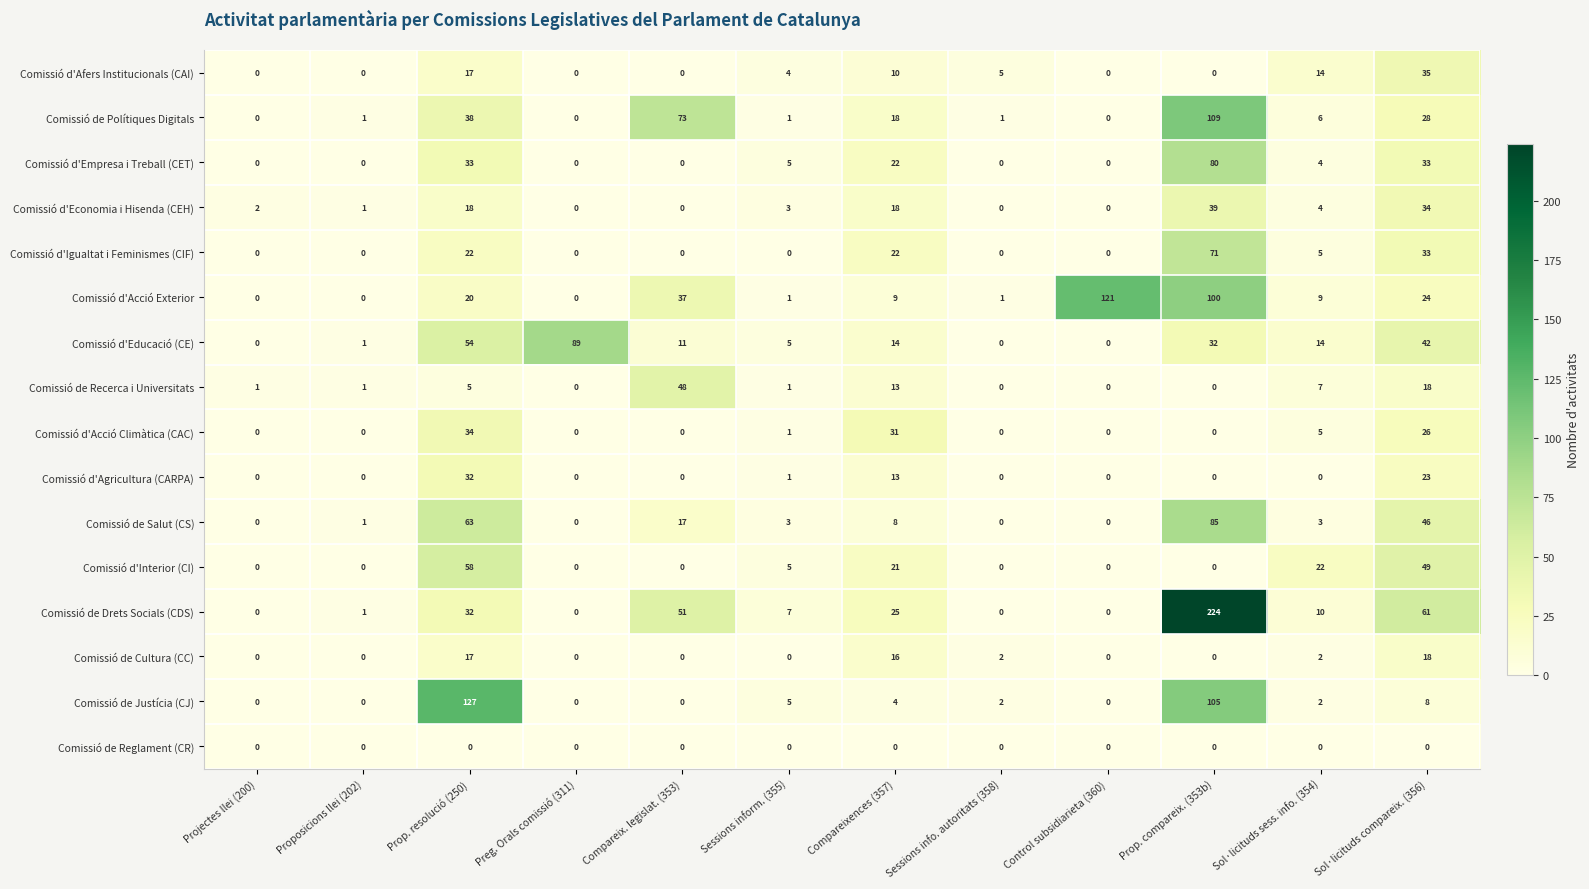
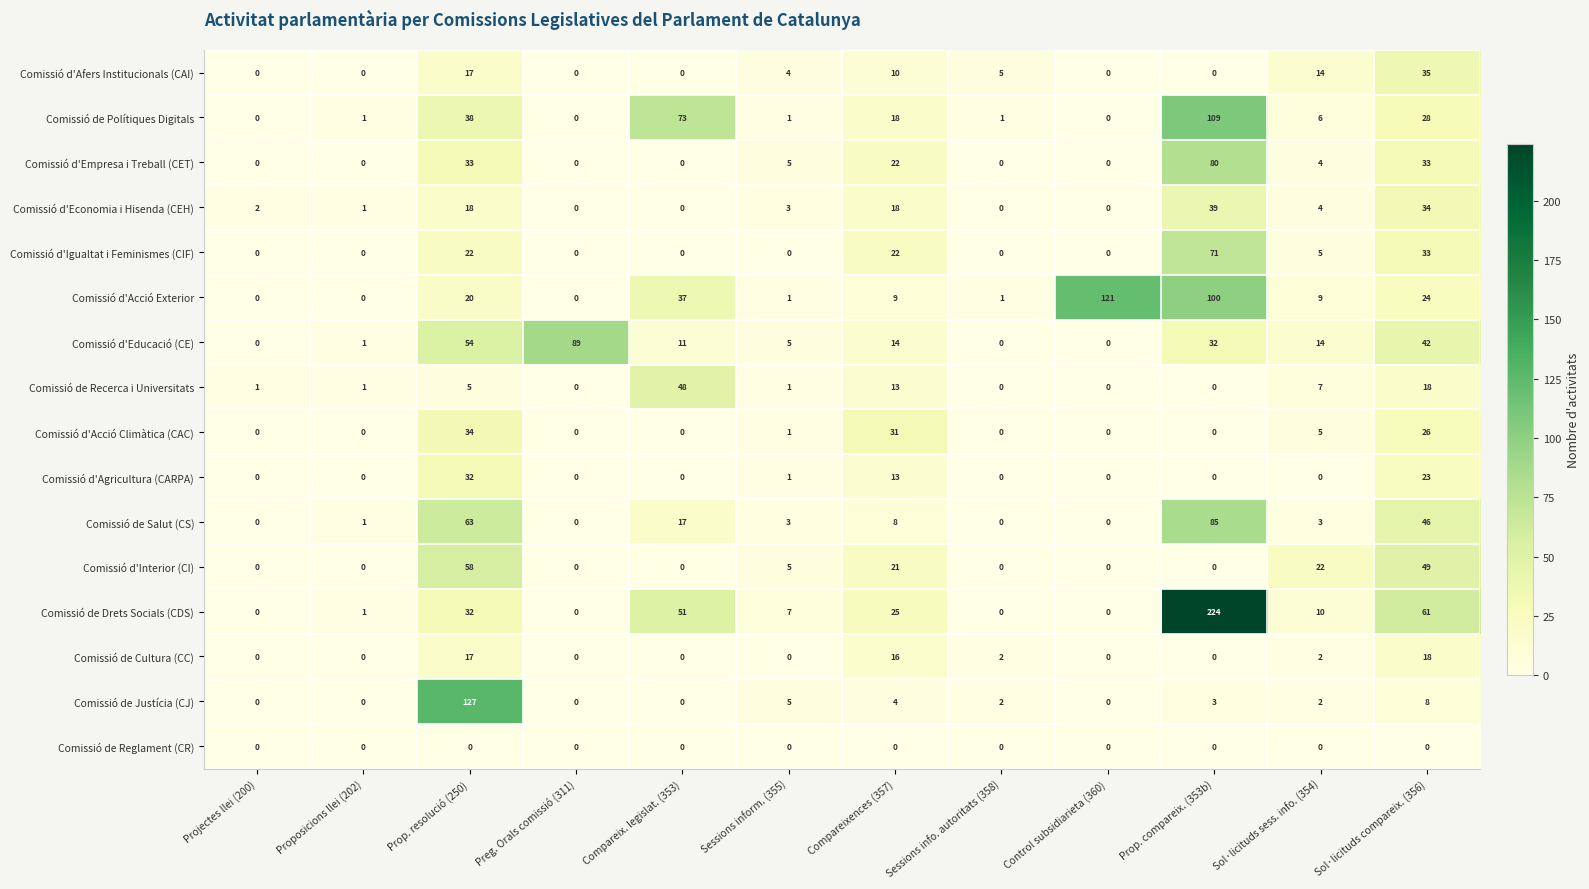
Comissió de Justícia (CJ), Prop. compareix. (353b): 105 -> 3
